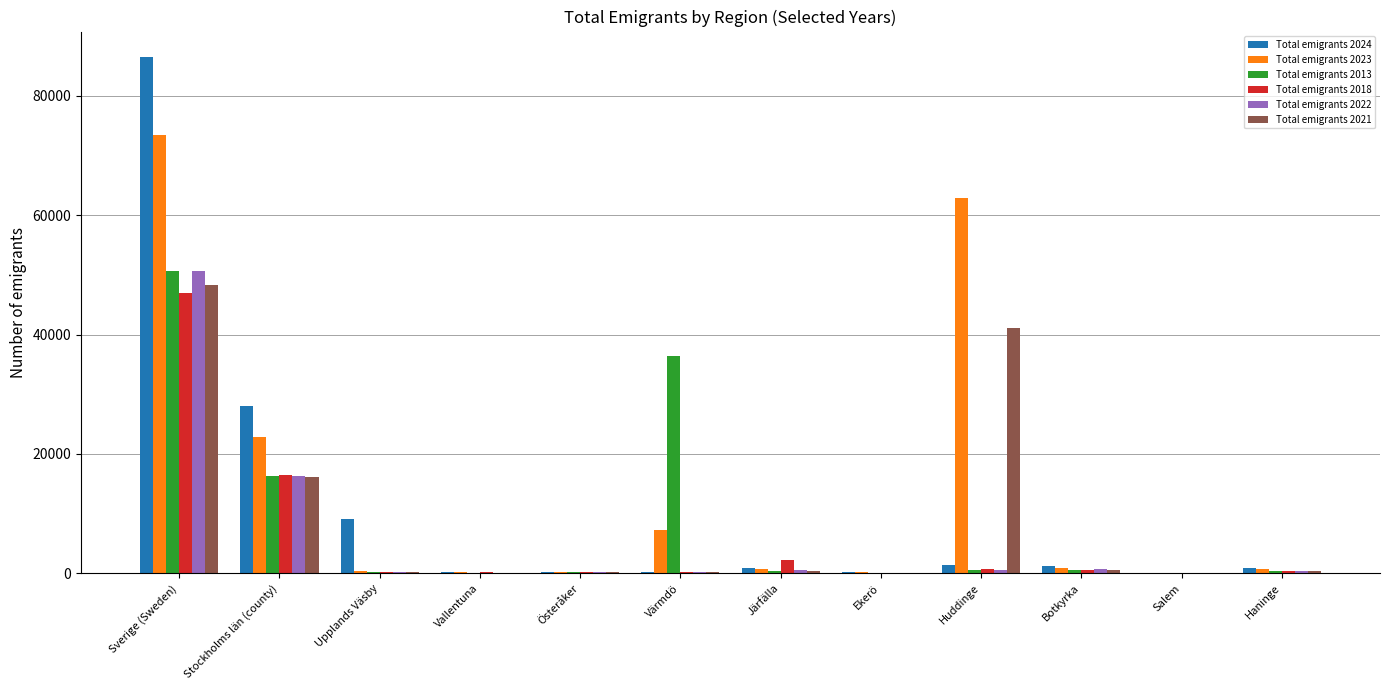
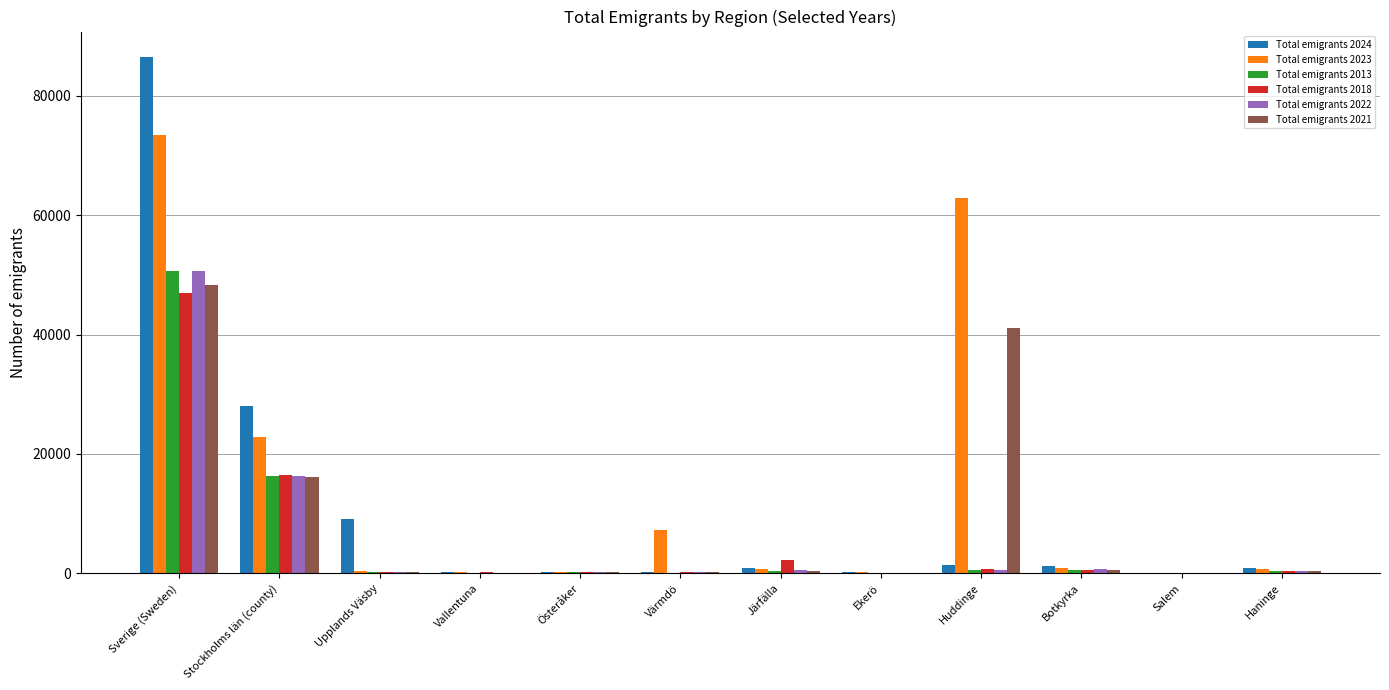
Total emigrants 2013, Värmdö: 36000 -> 0
